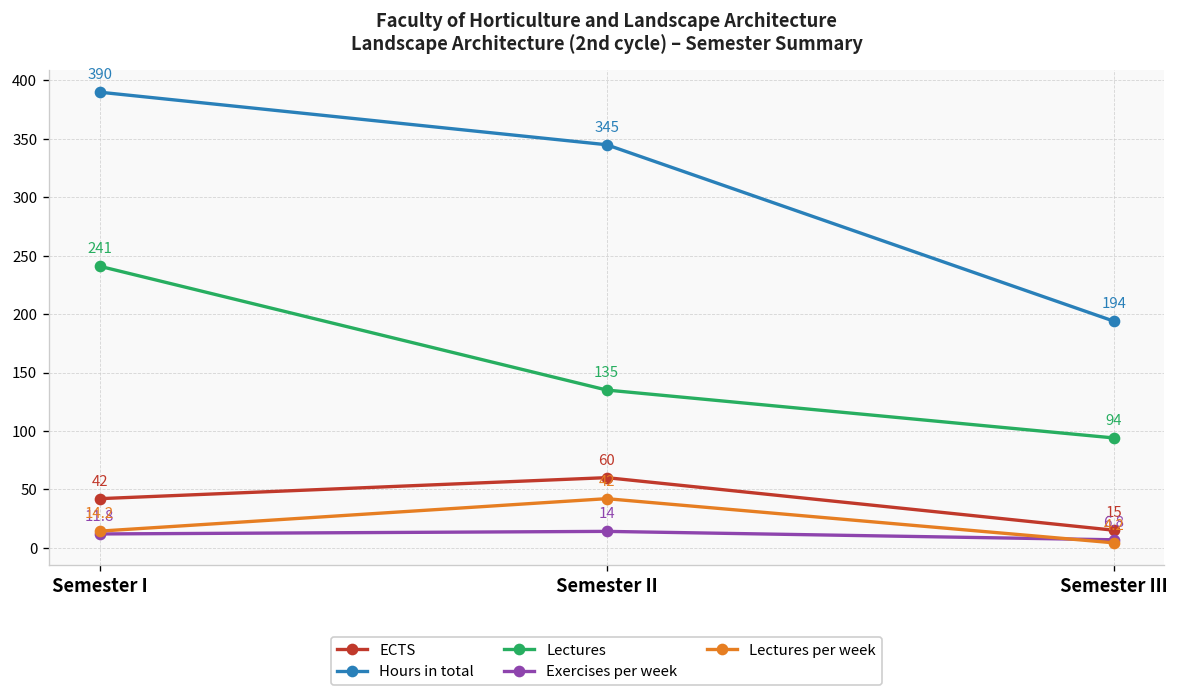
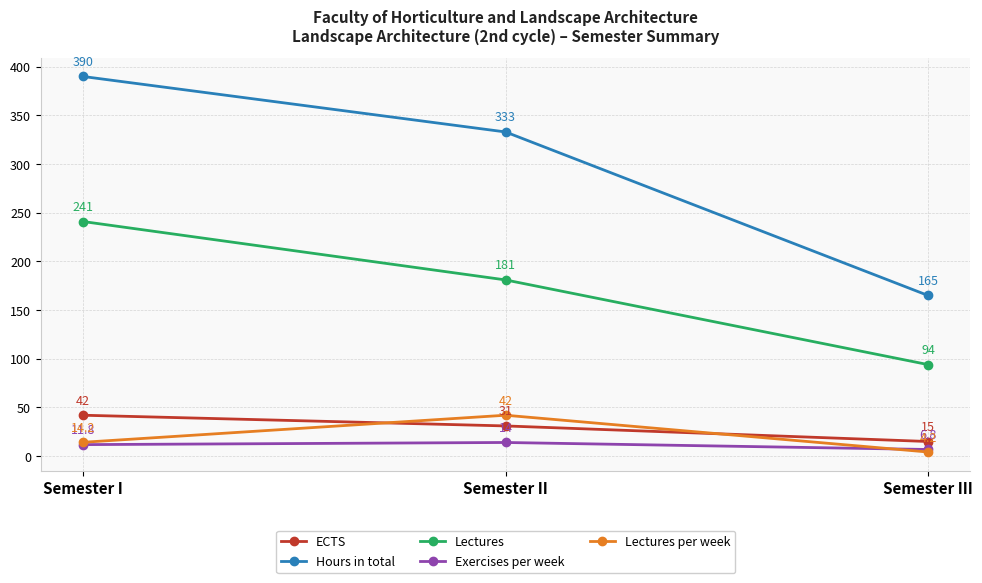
ECTS, Semester II: 60 -> 31
Hours in total, Semester II: 345 -> 333
Lectures, Semester II: 135 -> 181
Hours in total, Semester III: 194 -> 165
